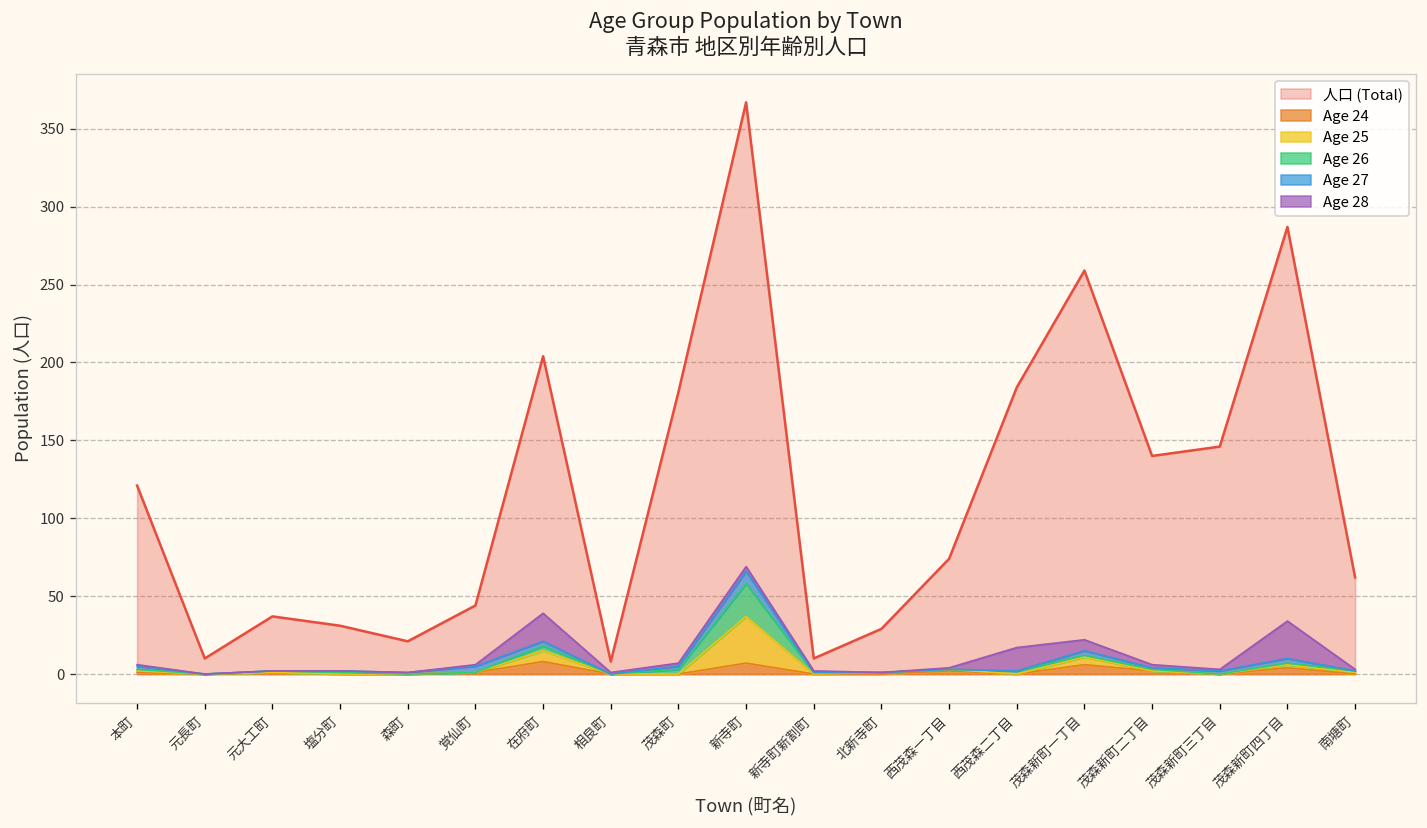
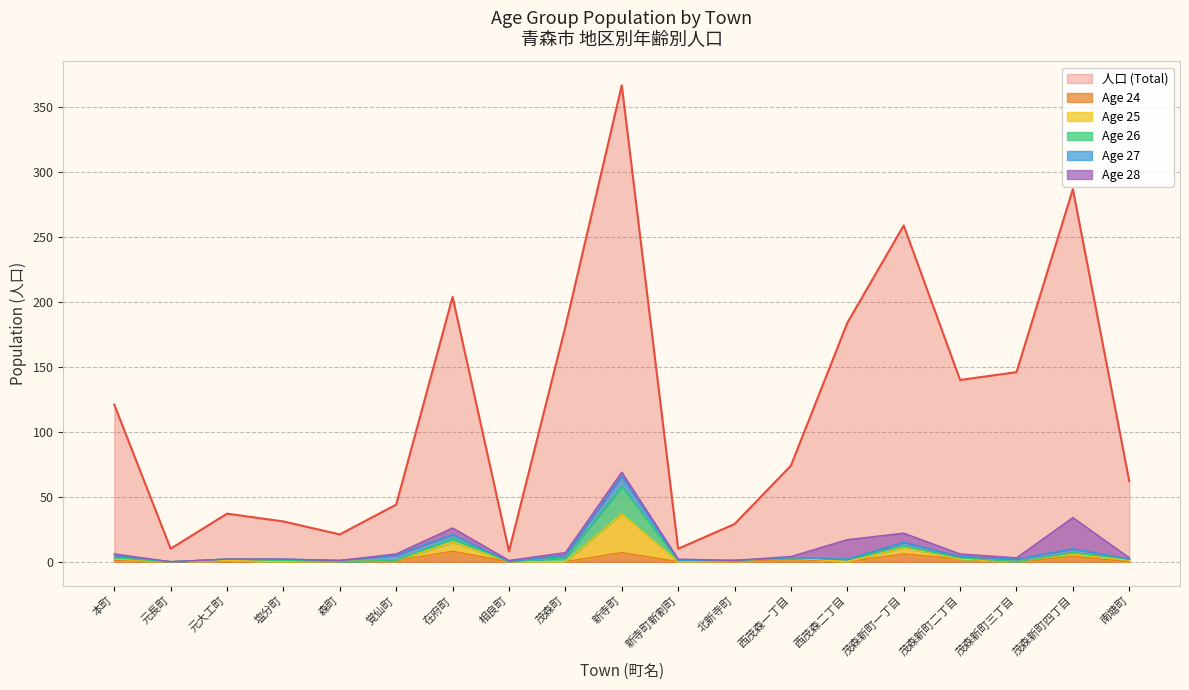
Age 28, 在府町: 18 -> 5
